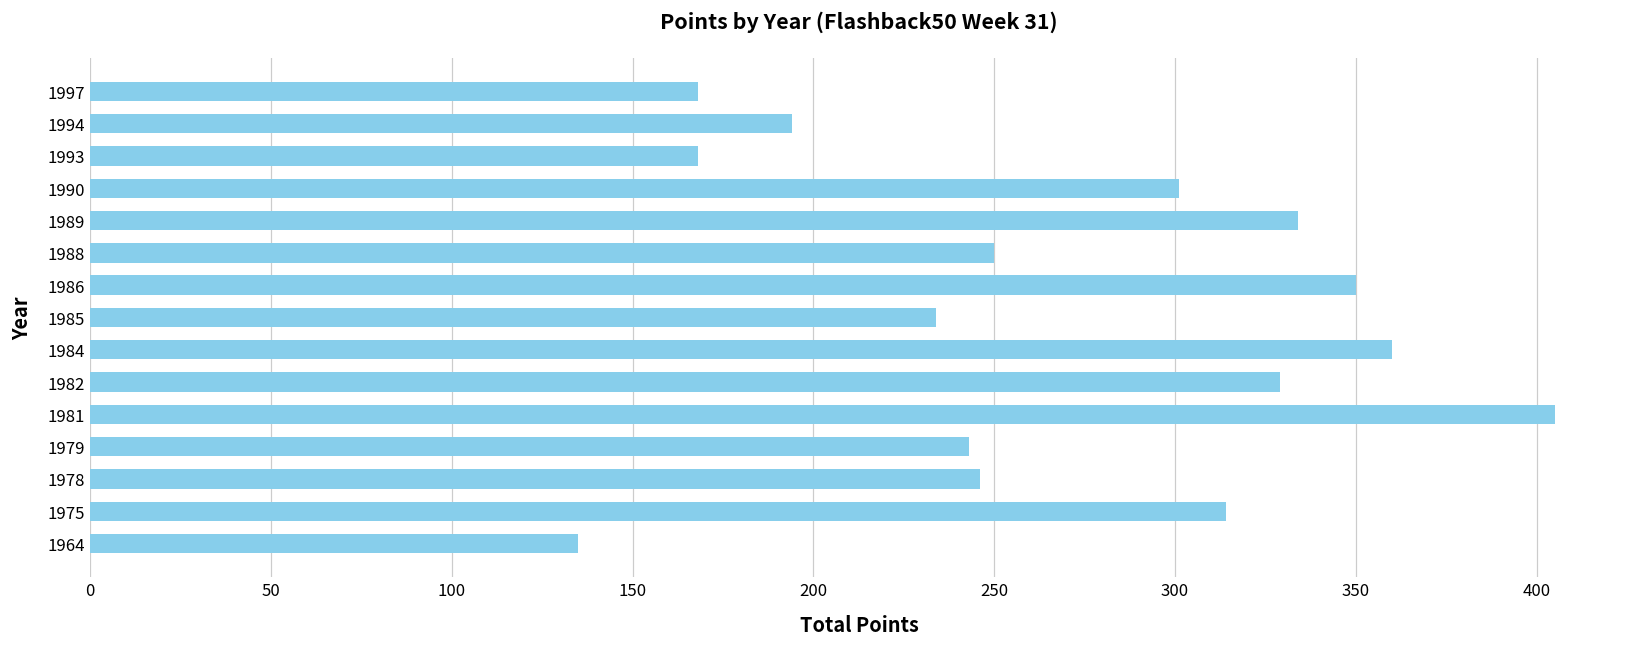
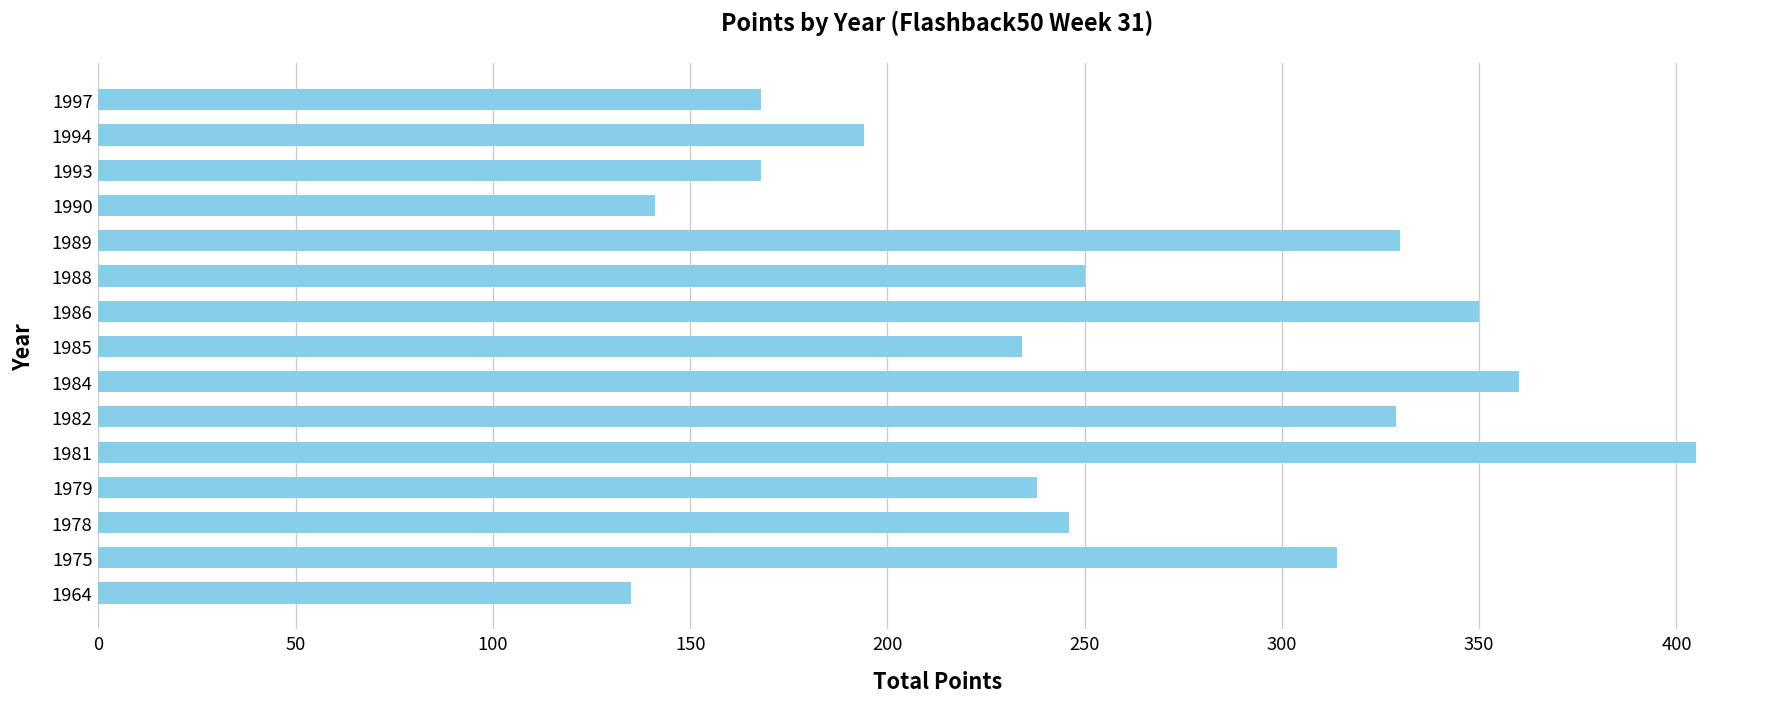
1990: 301 -> 141
1989: 334 -> 330
1979: 243 -> 238
